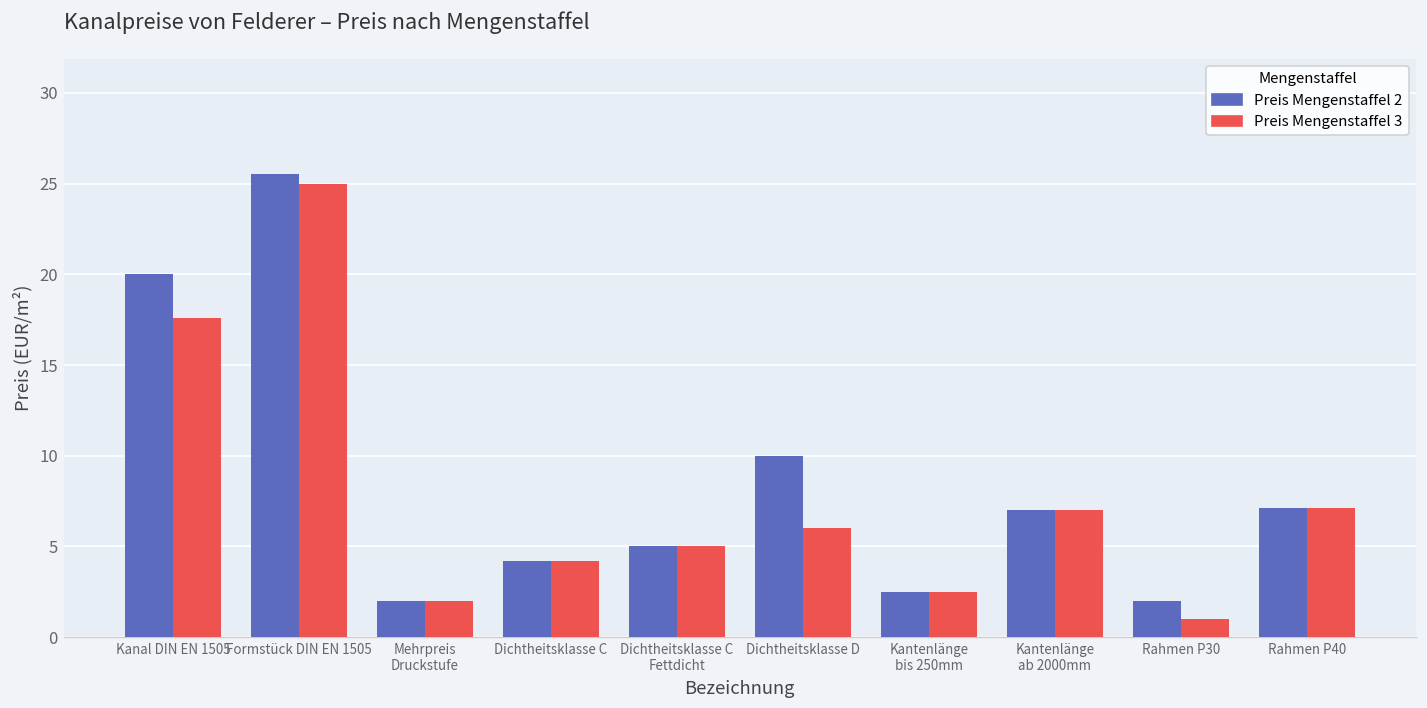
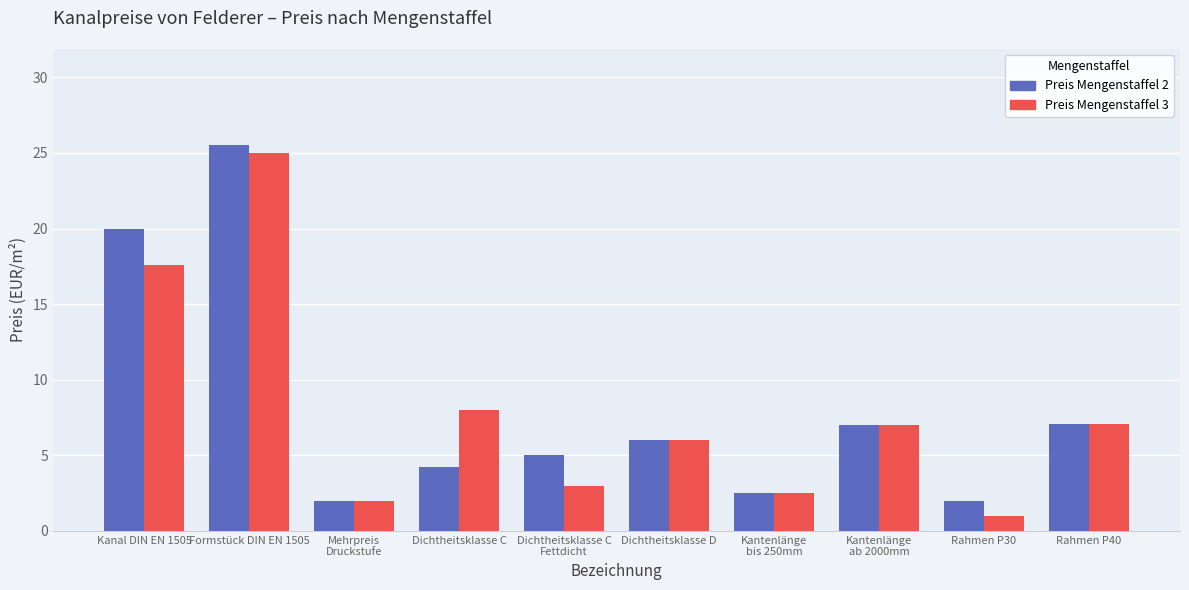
Preis Mengenstaffel 3, Dichtheitsklasse C: 4.2 -> 8.0
Preis Mengenstaffel 3, Dichtheitsklasse C Fettdicht: 5 -> 3
Preis Mengenstaffel 2, Dichtheitsklasse D: 10 -> 6
